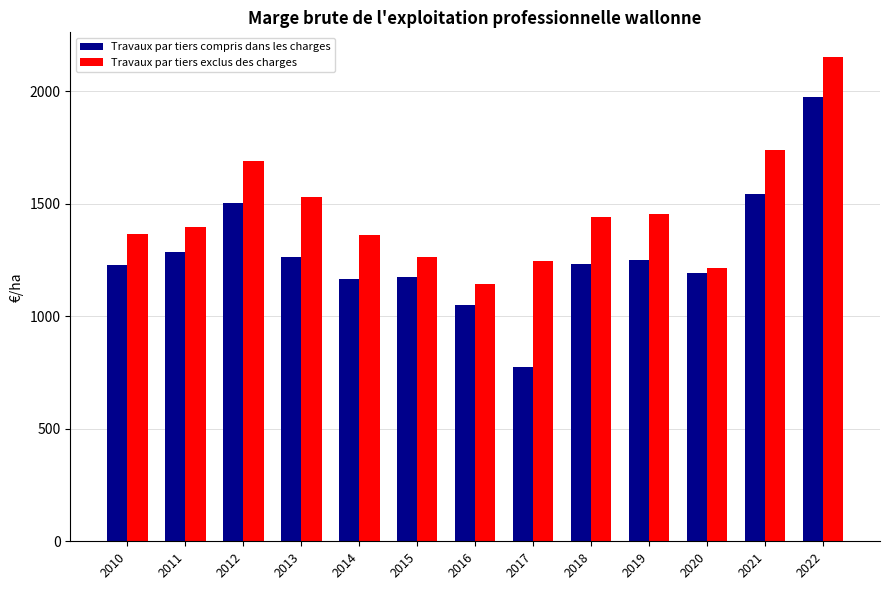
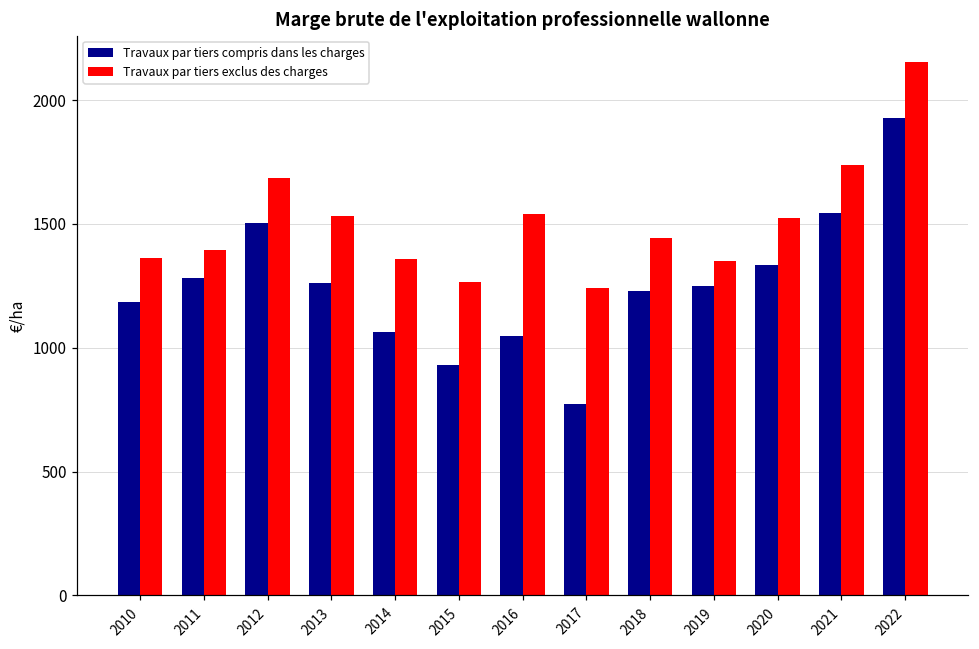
Travaux par tiers compris dans les charges, 2010: 1230 -> 1180
Travaux par tiers compris dans les charges, 2014: 1160 -> 1060
Travaux par tiers compris dans les charges, 2015: 1170 -> 930
Travaux par tiers exclus des charges, 2016: 1140 -> 1540
Travaux par tiers exclus des charges, 2019: 1450 -> 1350
Travaux par tiers compris dans les charges, 2020: 1190 -> 1330
Travaux par tiers exclus des charges, 2020: 1210 -> 1520
Travaux par tiers compris dans les charges, 2022: 1970 -> 1930
